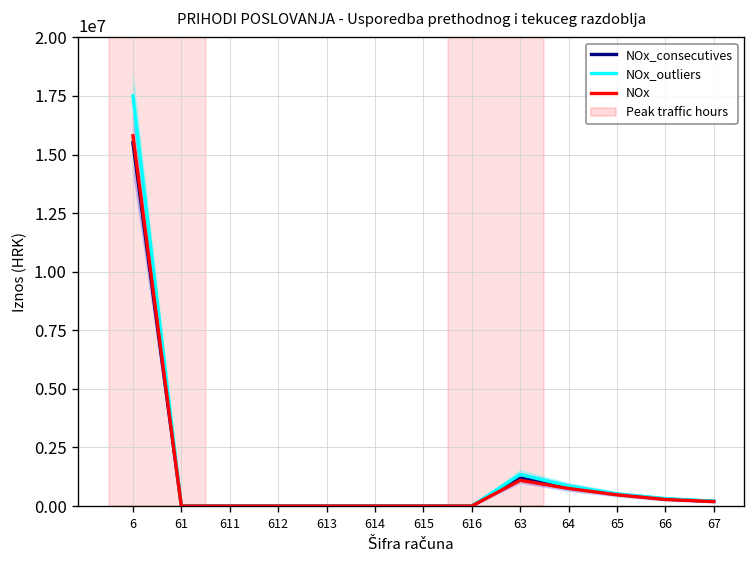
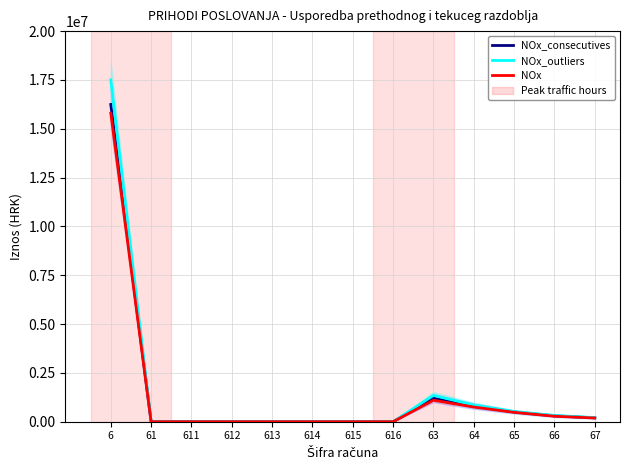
NOx_consecutives, 6: 15500000 -> 16200000
